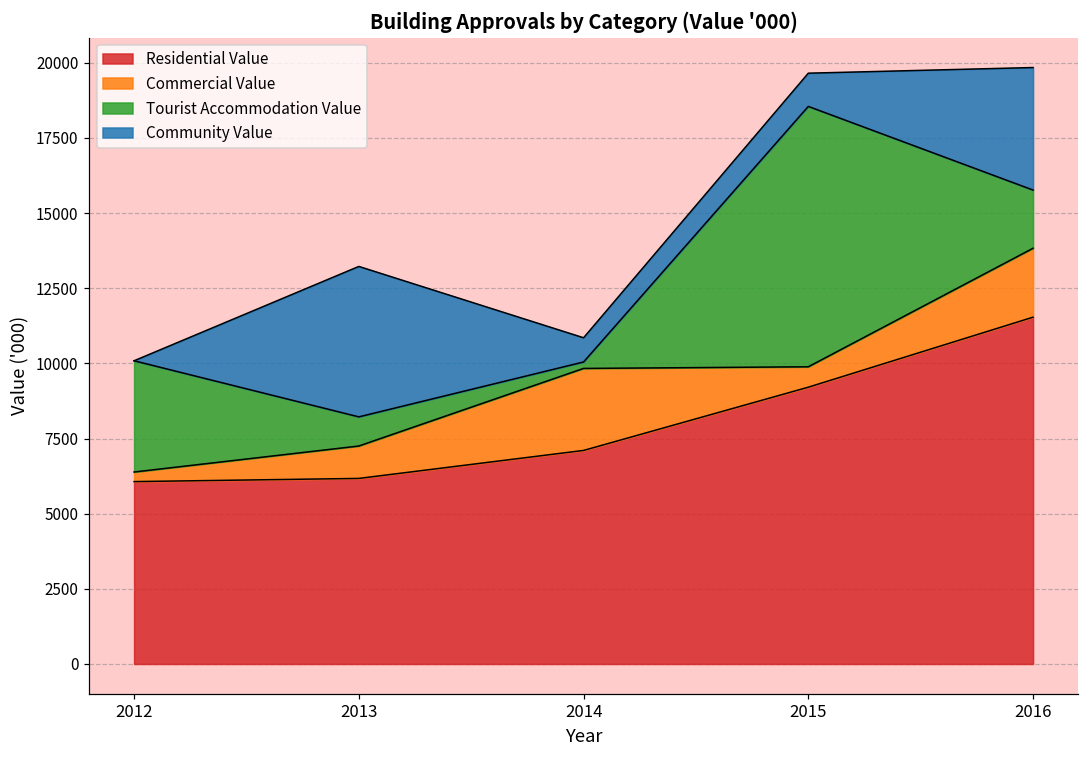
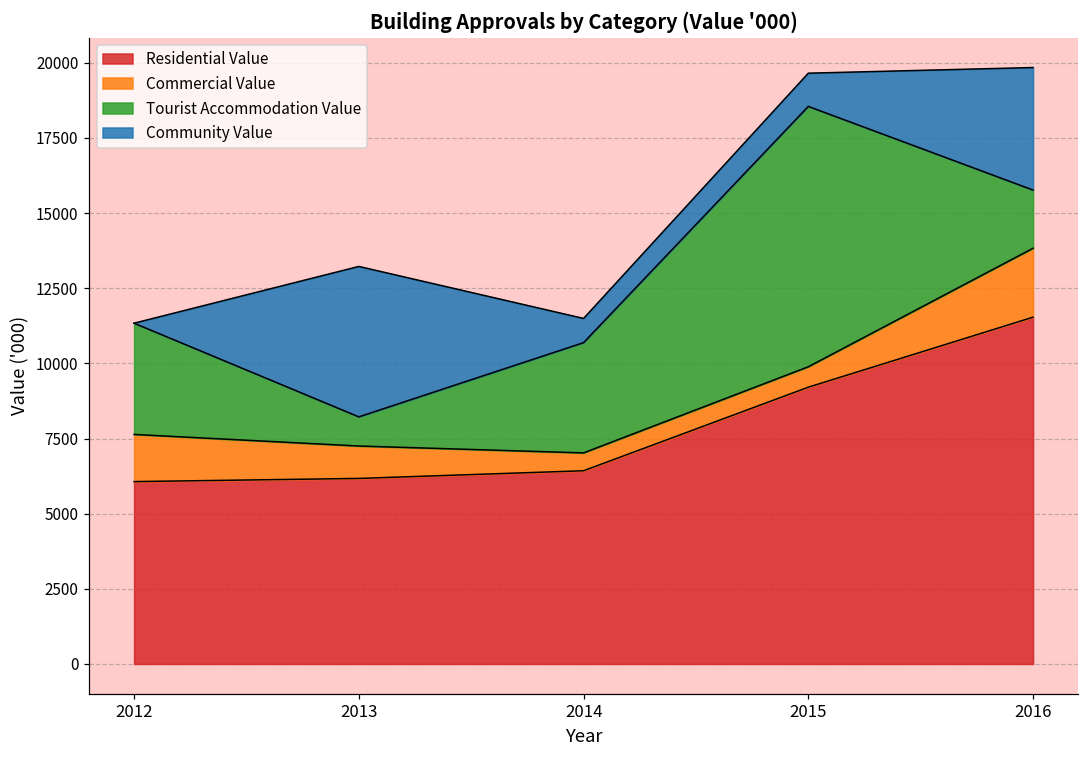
Commercial Value, 2012: 300 -> 1600
Residential Value, 2014: 7100 -> 6400
Commercial Value, 2014: 2700 -> 600
Tourist Accommodation Value, 2014: 200 -> 3700
